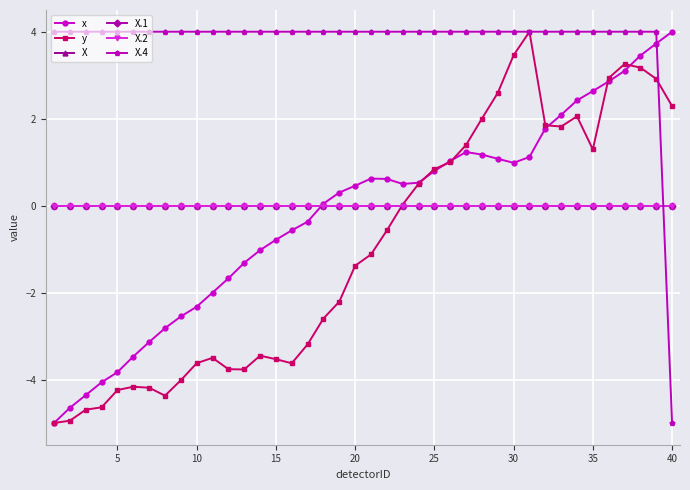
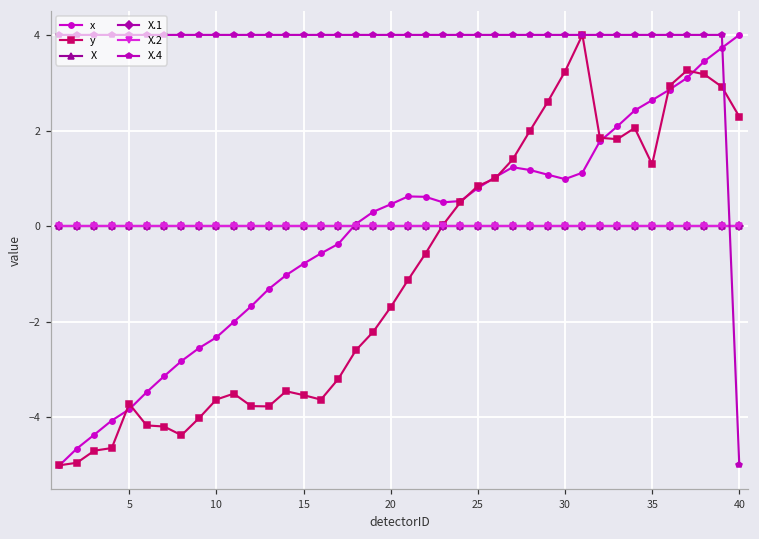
y, 5: -4.2 -> -3.7
y, 20: -1.4 -> -1.7
y, 30: 3.5 -> 3.2
